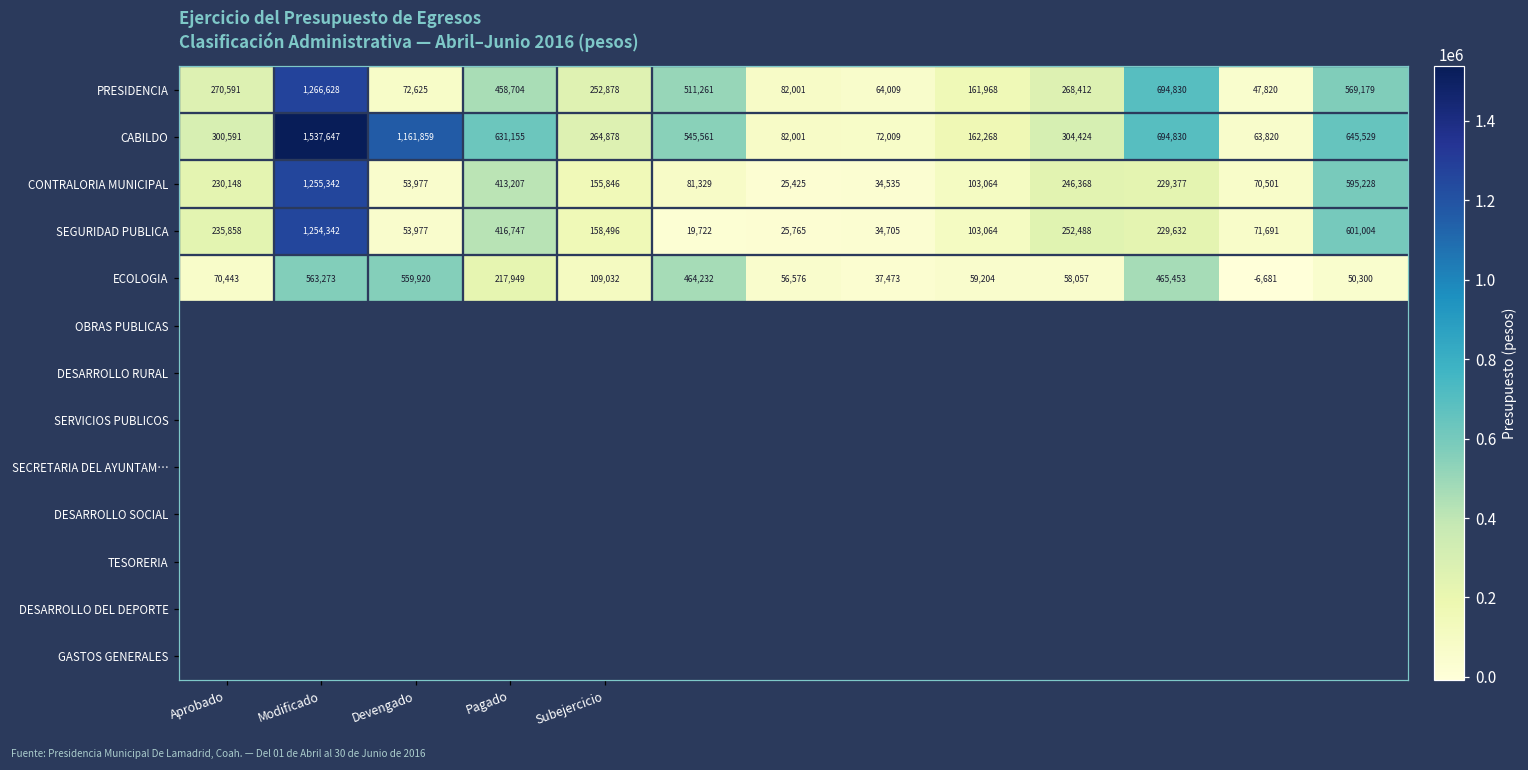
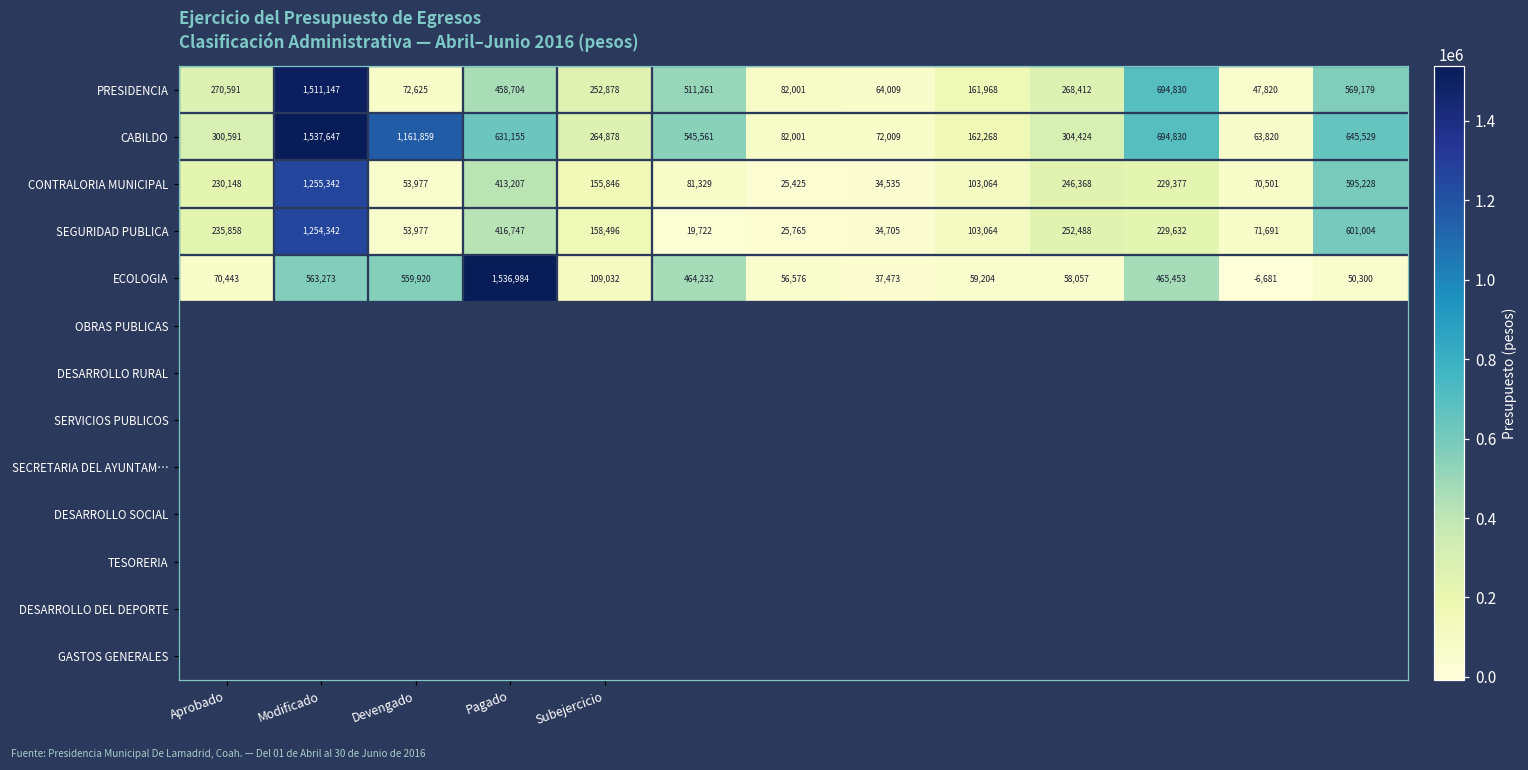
PRESIDENCIA, Modificado: 1,266,628 -> 1,511,147
ECOLOGIA, Pagado: 217,949 -> 1,536,984
